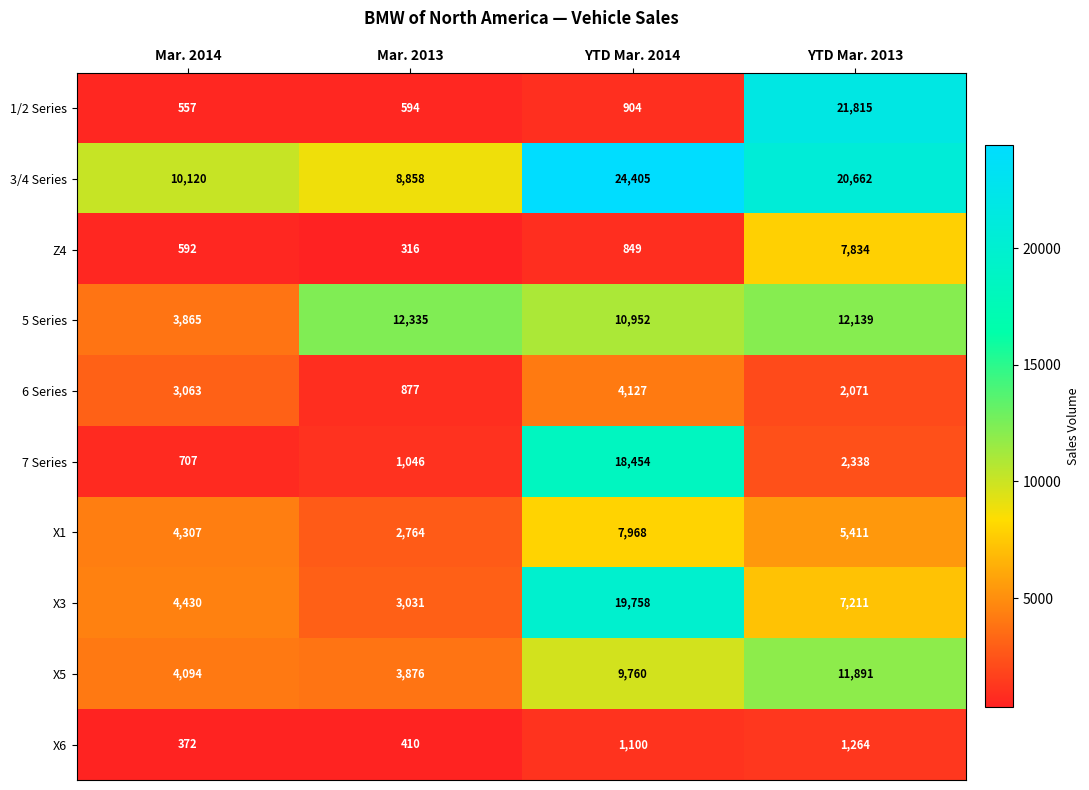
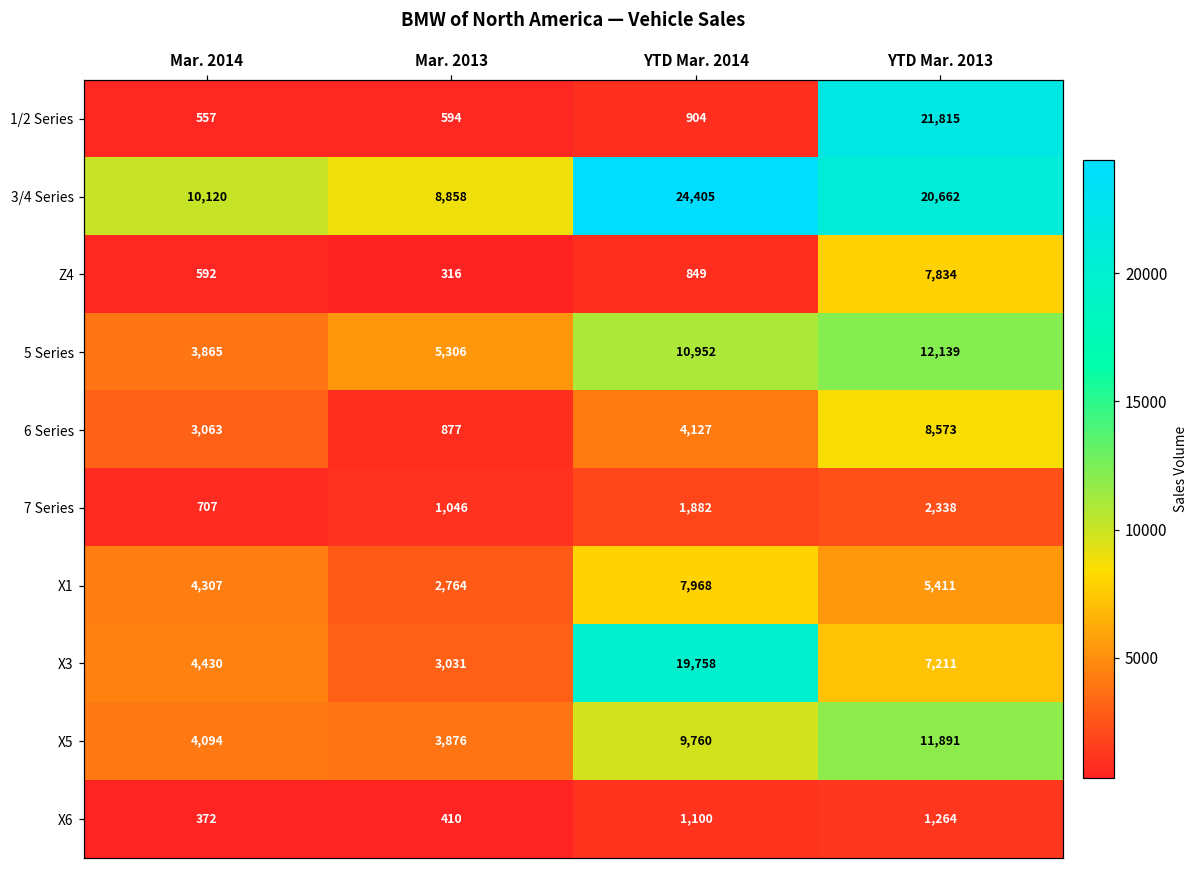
5 Series, Mar. 2013: 12,335 -> 5,306
6 Series, YTD Mar. 2013: 2,071 -> 8,573
7 Series, YTD Mar. 2014: 18,454 -> 1,882
